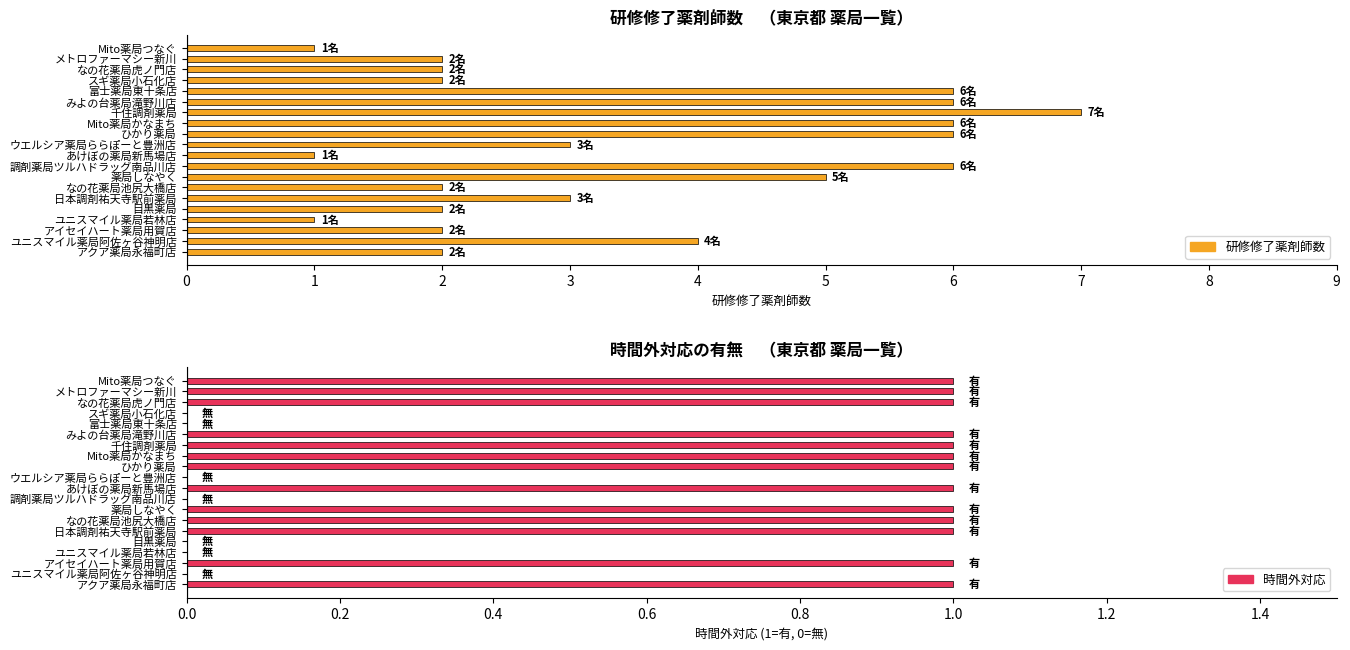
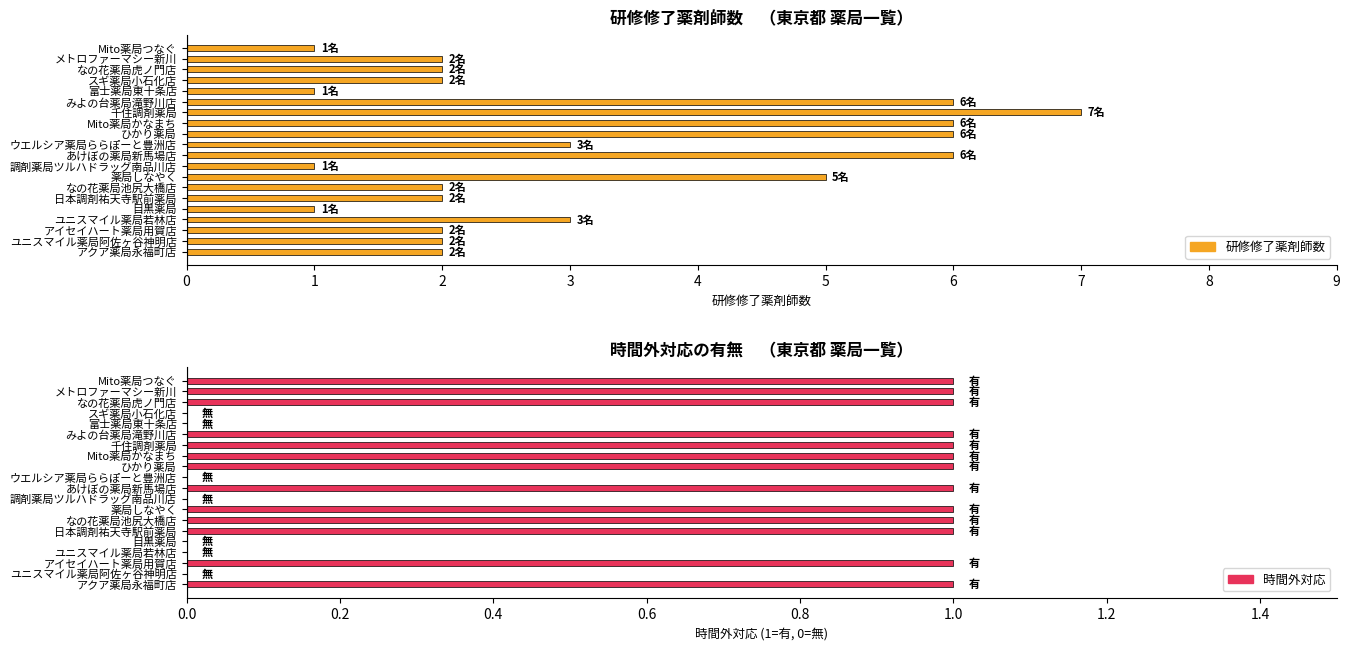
研修修了薬剤師数 （東京都 薬局一覧）, 富士薬局東十条店: 6名 -> 1名
研修修了薬剤師数 （東京都 薬局一覧）, あけぼの薬局新馬場店: 1名 -> 6名
研修修了薬剤師数 （東京都 薬局一覧）, 調剤薬局ツルハドラッグ南品川店: 6名 -> 1名
研修修了薬剤師数 （東京都 薬局一覧）, 日本調剤祐天寺駅前薬局: 3名 -> 2名
研修修了薬剤師数 （東京都 薬局一覧）, 目黒薬局: 2名 -> 1名
研修修了薬剤師数 （東京都 薬局一覧）, ユニスマイル薬局若林店: 1名 -> 3名
研修修了薬剤師数 （東京都 薬局一覧）, ユニスマイル薬局阿佐ヶ谷神明店: 4名 -> 2名
